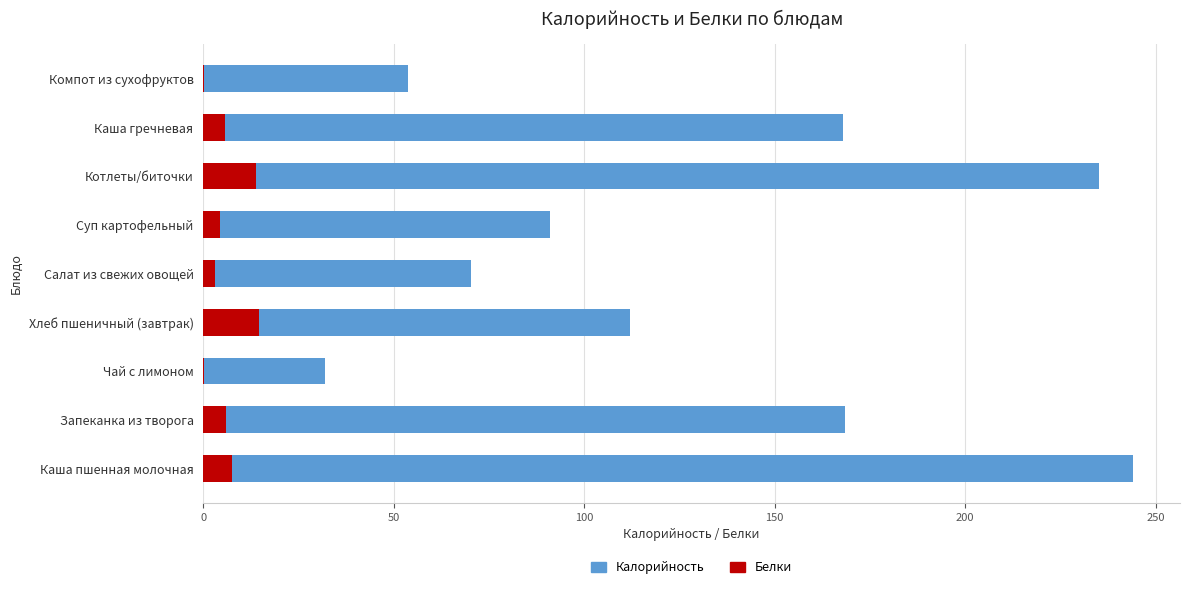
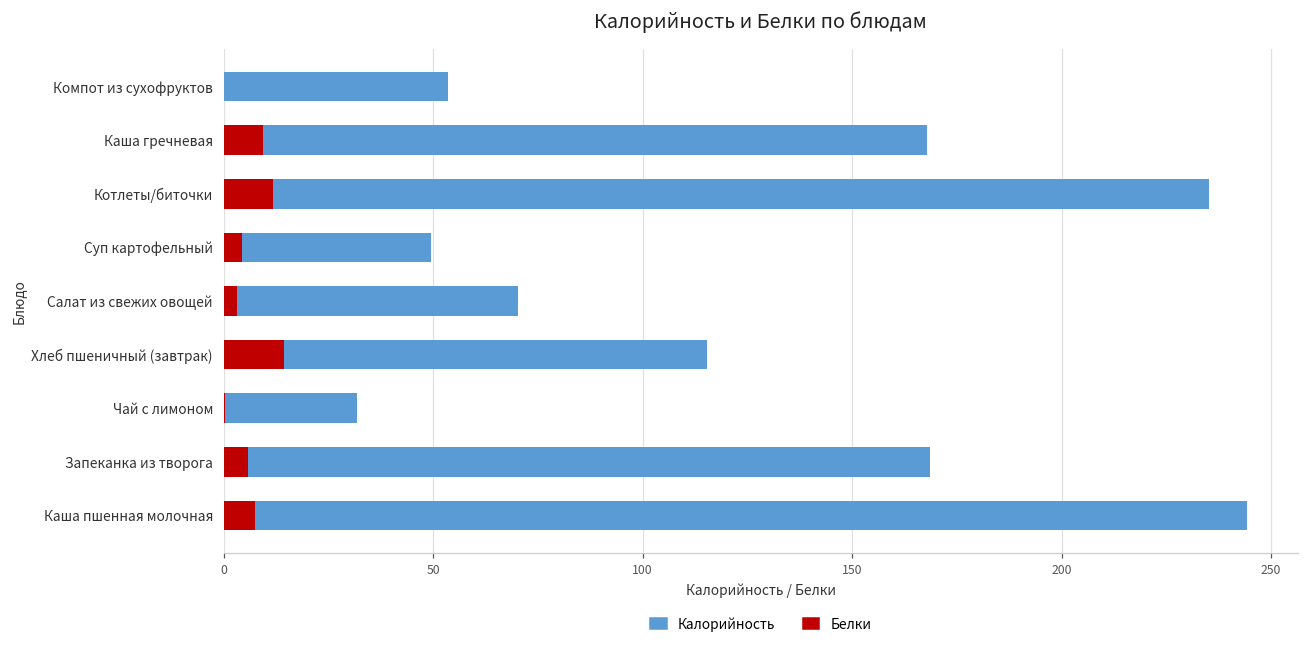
Белки, Каша гречневая: 6 -> 9
Белки, Котлеты/биточки: 14 -> 12
Калорийность, Суп картофельный: 91 -> 49
Калорийность, Хлеб пшеничный (завтрак): 112 -> 115
